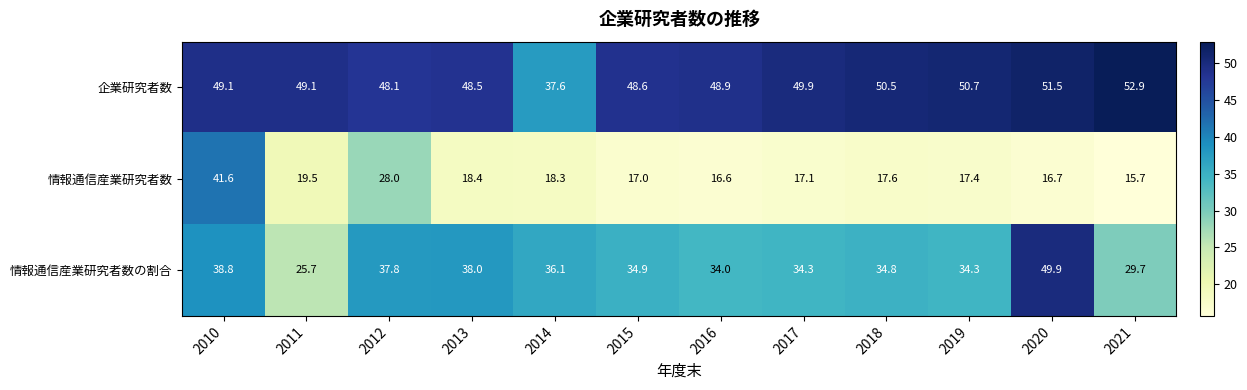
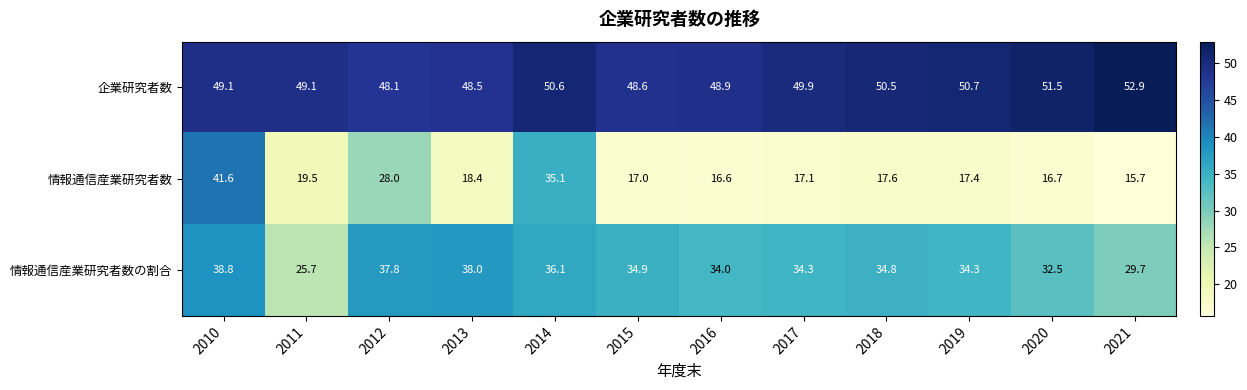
企業研究者数, 2014: 37.6 -> 50.6
情報通信産業研究者数, 2014: 18.3 -> 35.1
情報通信産業研究者数の割合, 2020: 49.9 -> 32.5
